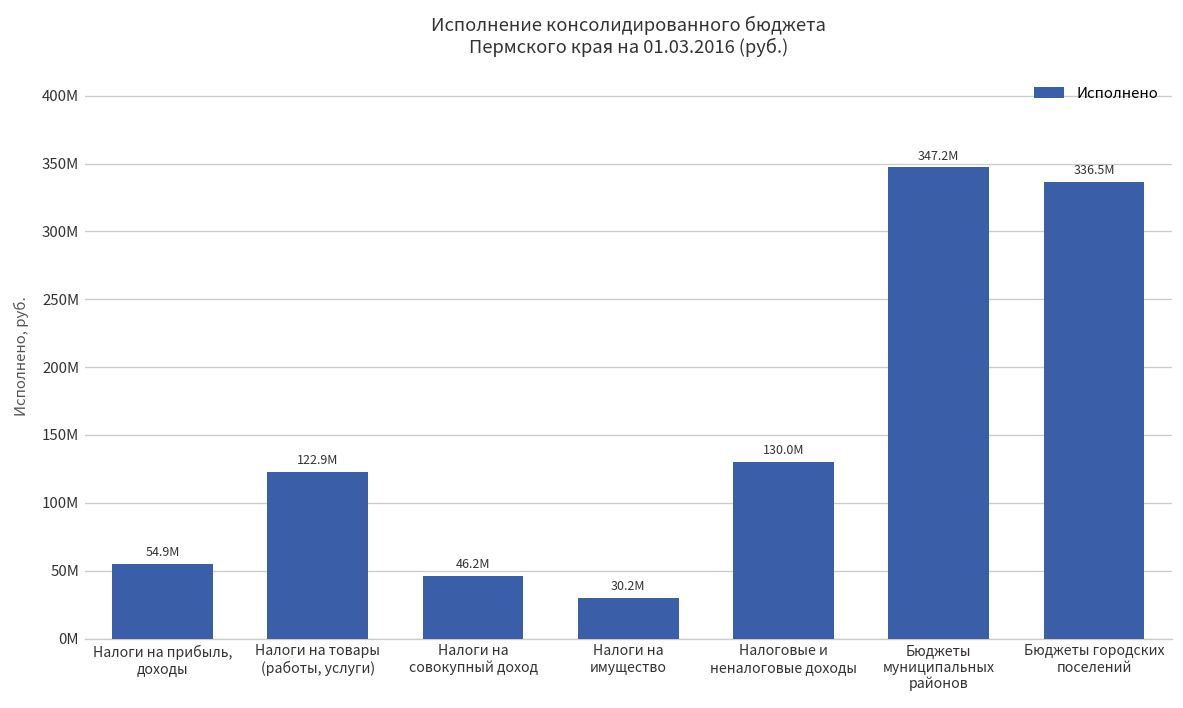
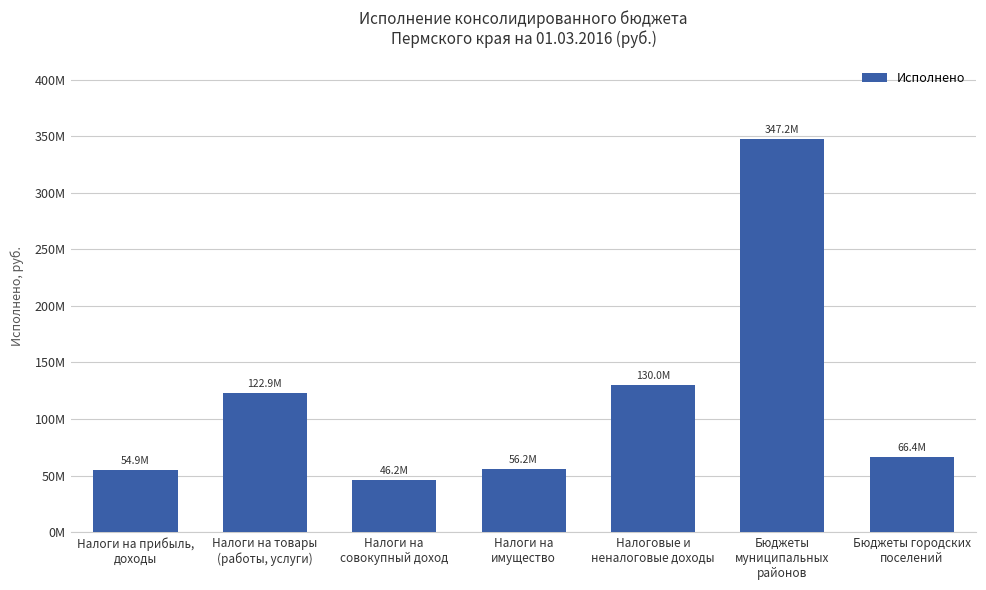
Налоги на имущество: 30.2M -> 56.2M
Бюджеты городских поселений: 336.5M -> 66.4M
